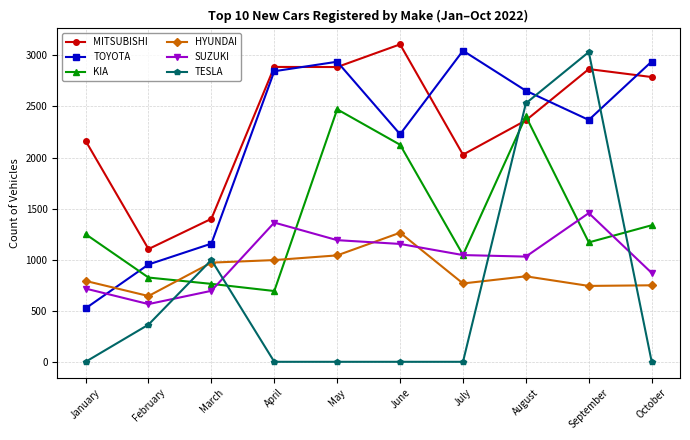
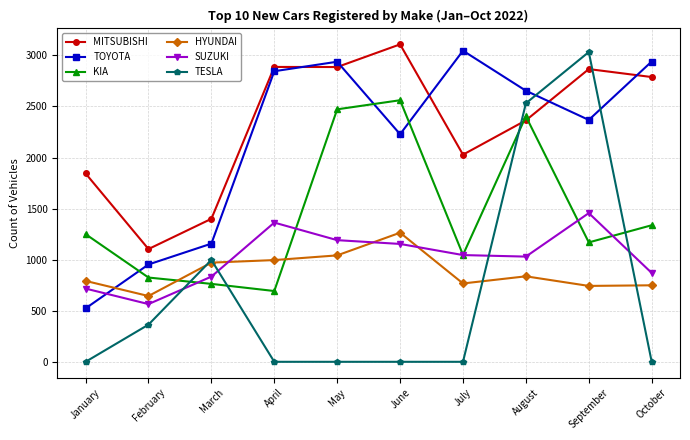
MITSUBISHI, January: 2160 -> 1840
SUZUKI, March: 700 -> 830
KIA, June: 2130 -> 2560
